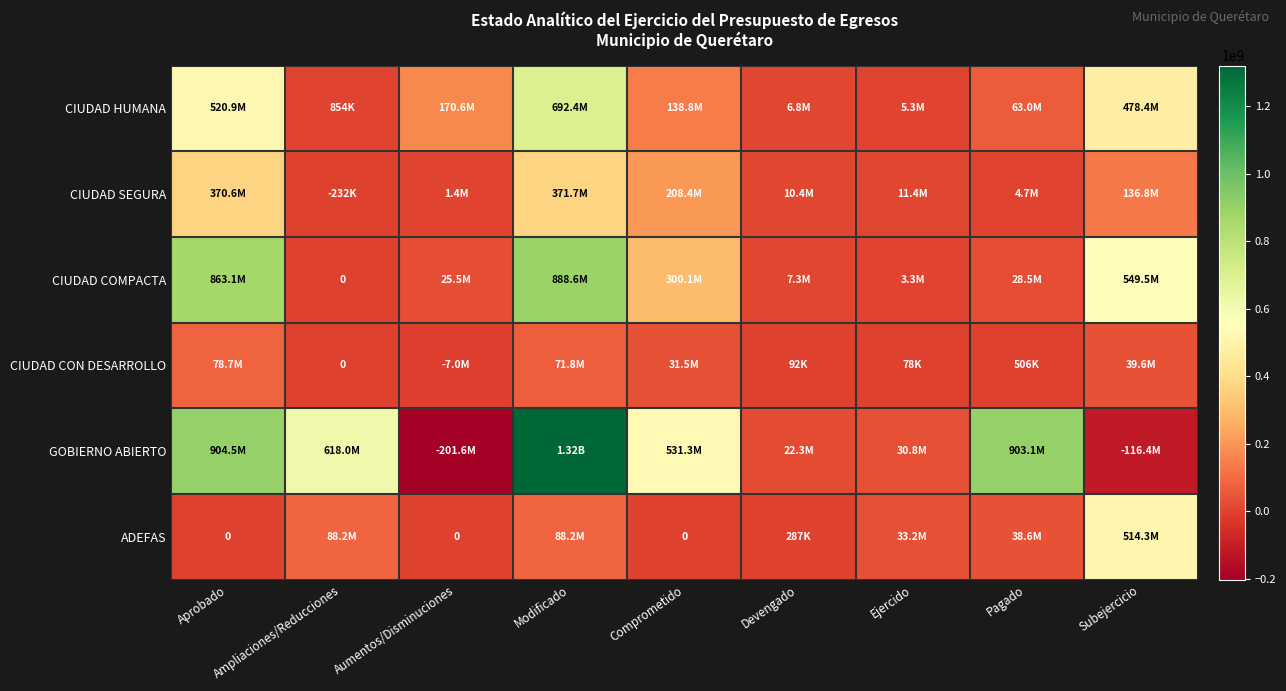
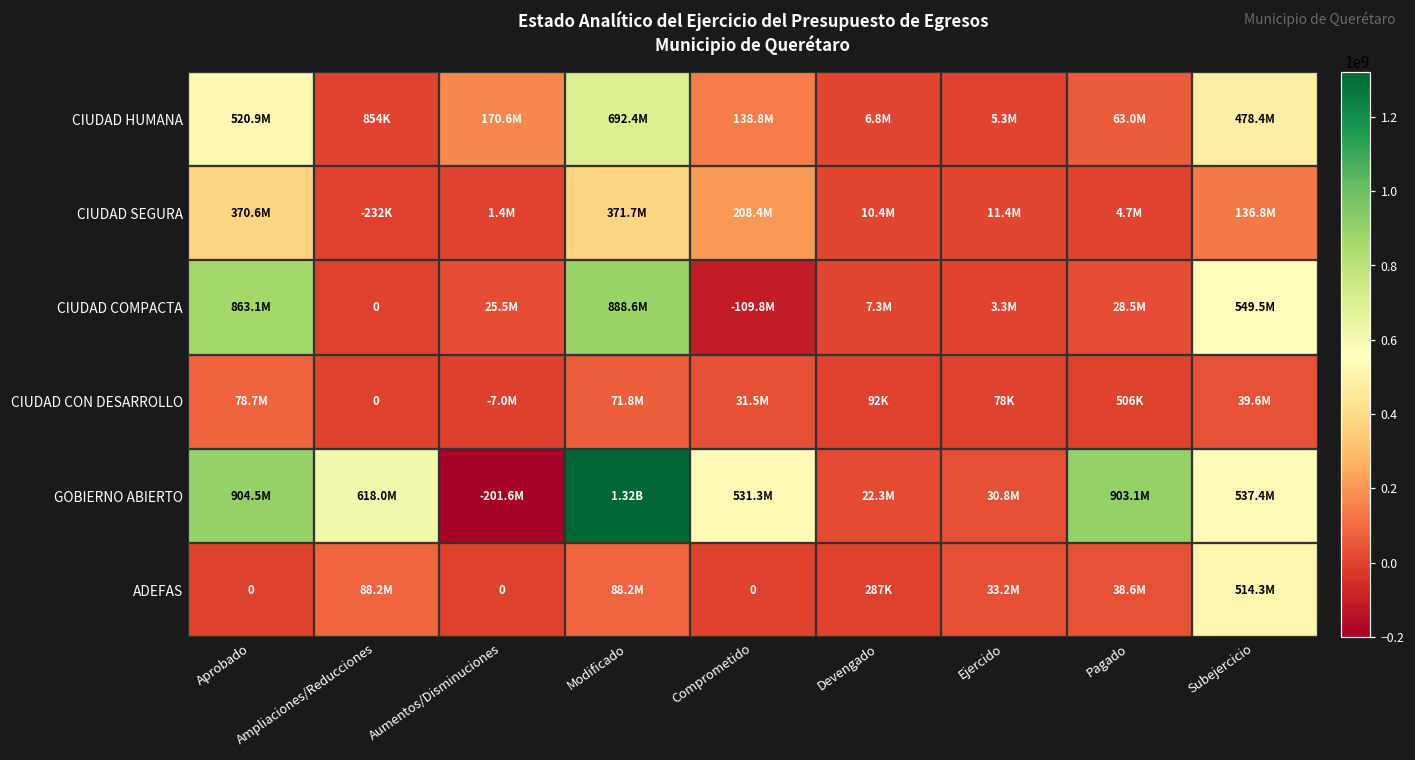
CIUDAD COMPACTA, Comprometido: 300.1M -> -109.8M
GOBIERNO ABIERTO, Subejercicio: -116.4M -> 537.4M
